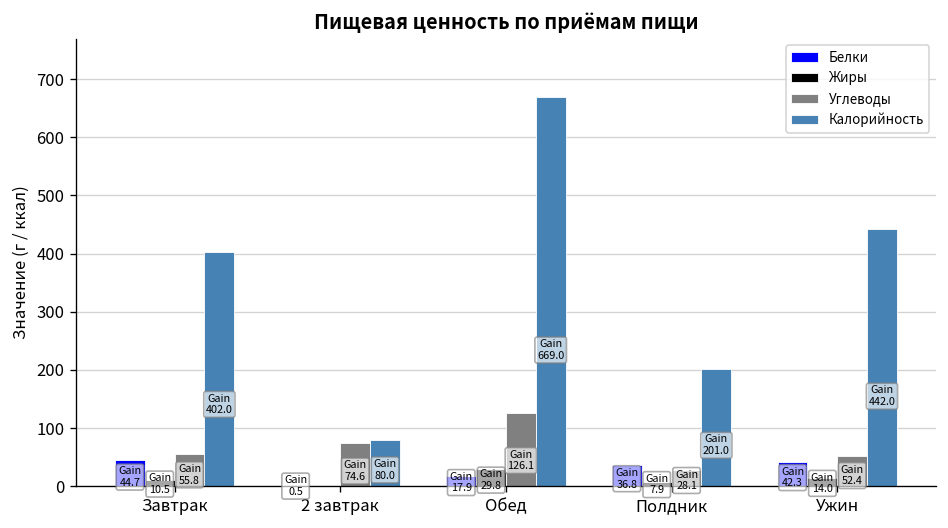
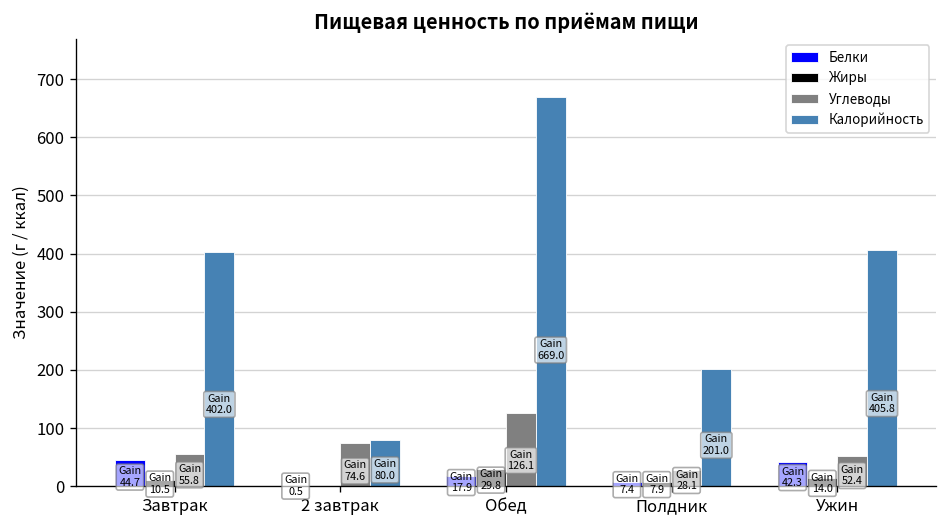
Белки, Полдник: 36.8 -> 7.4
Калорийность, Ужин: 442.0 -> 405.8
